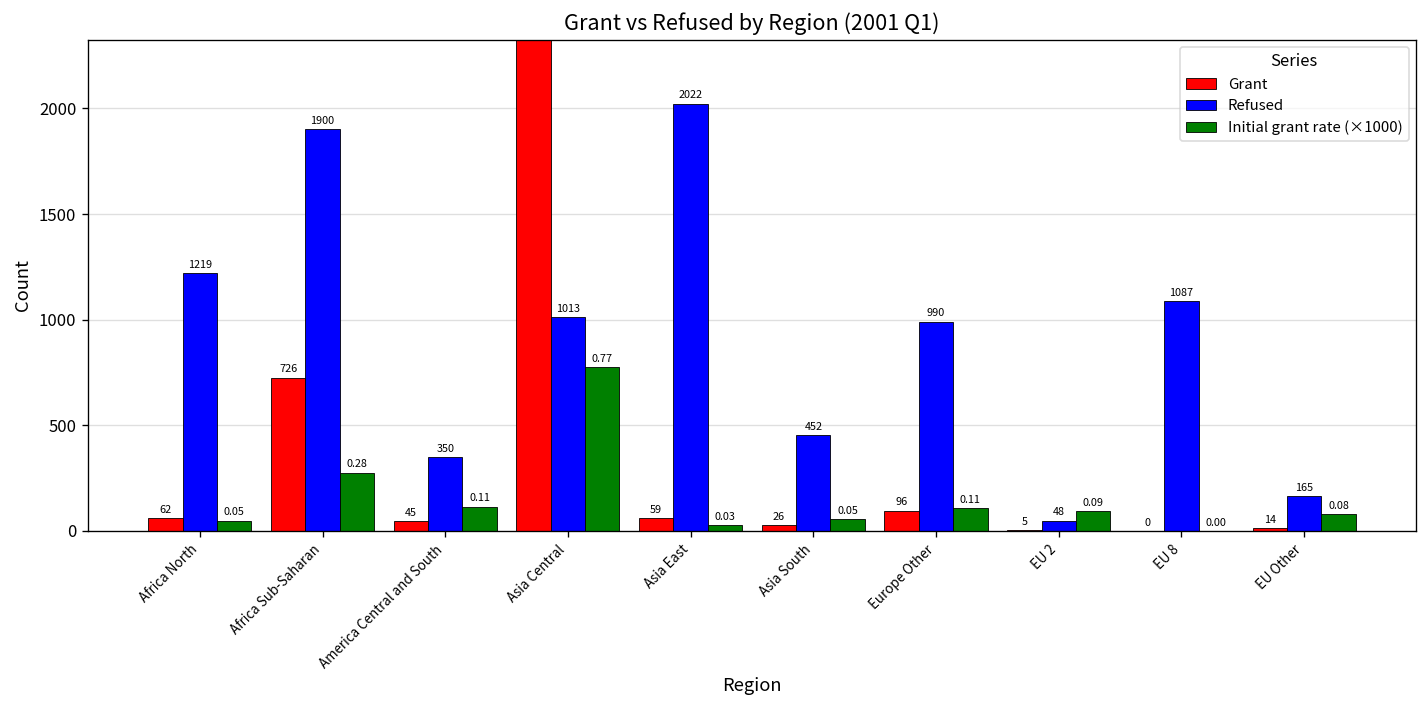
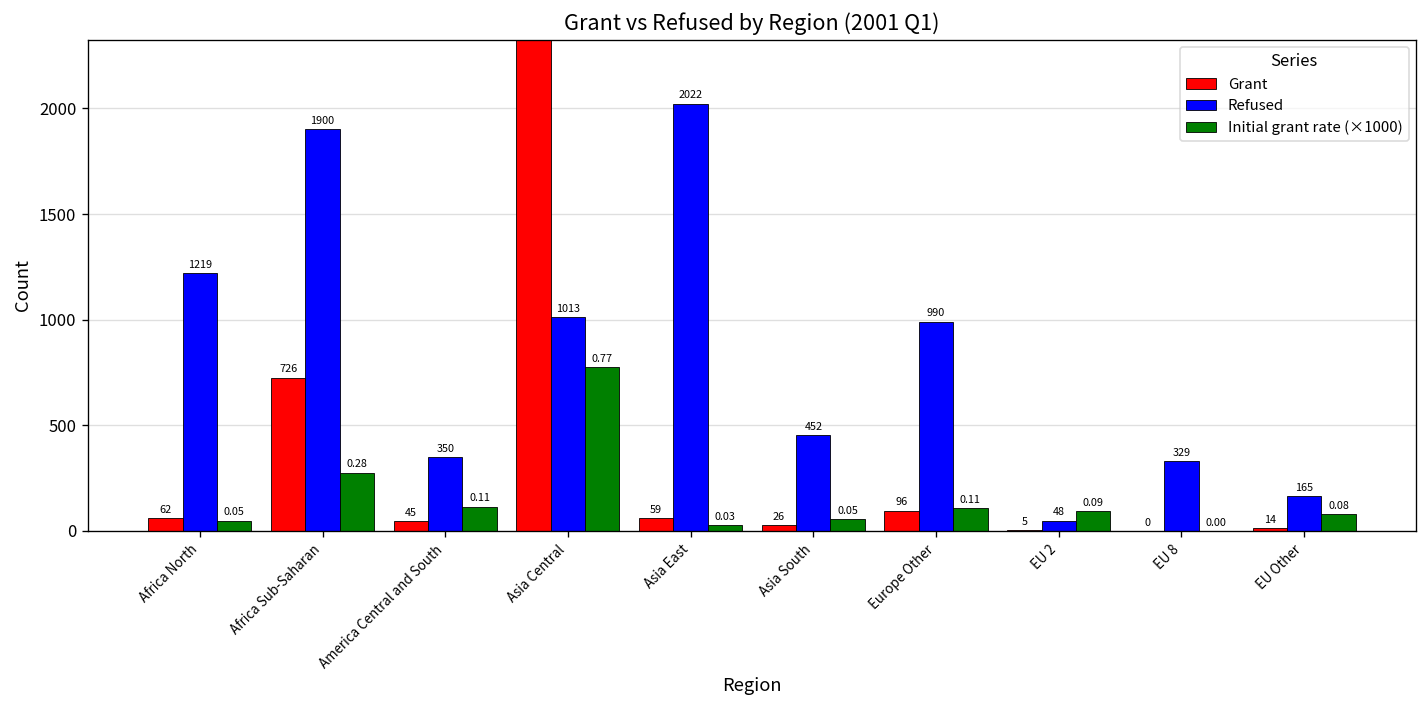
Refused, EU 8: 1087 -> 329
